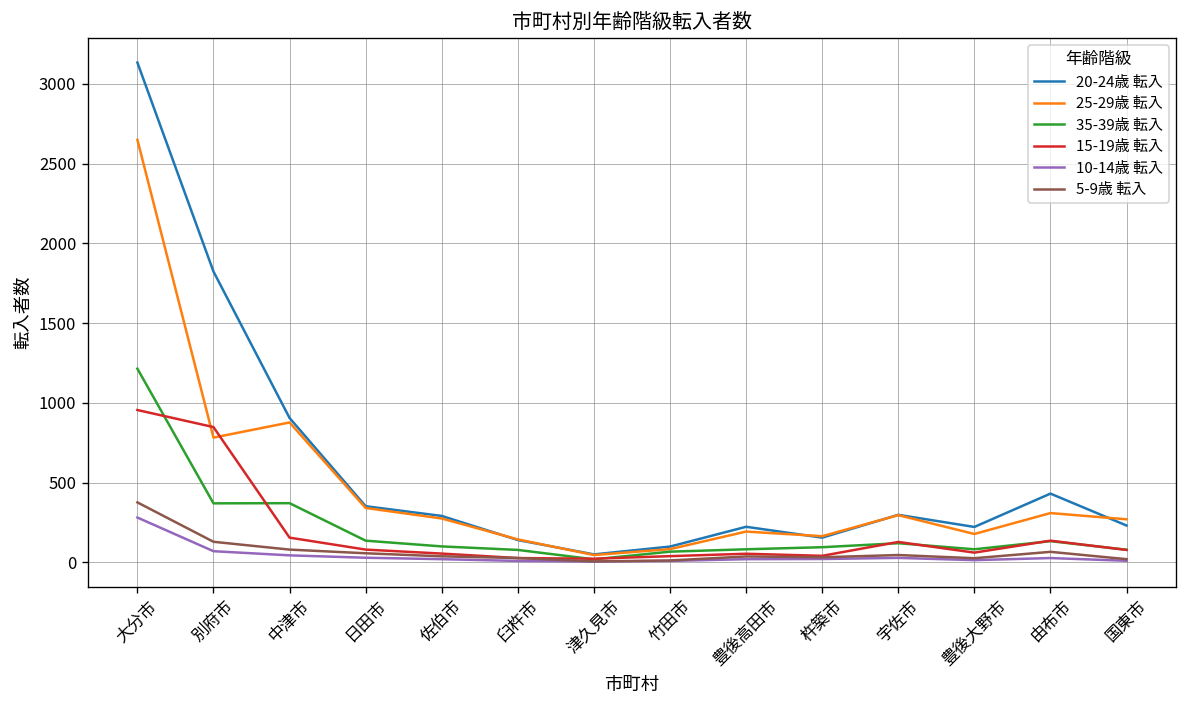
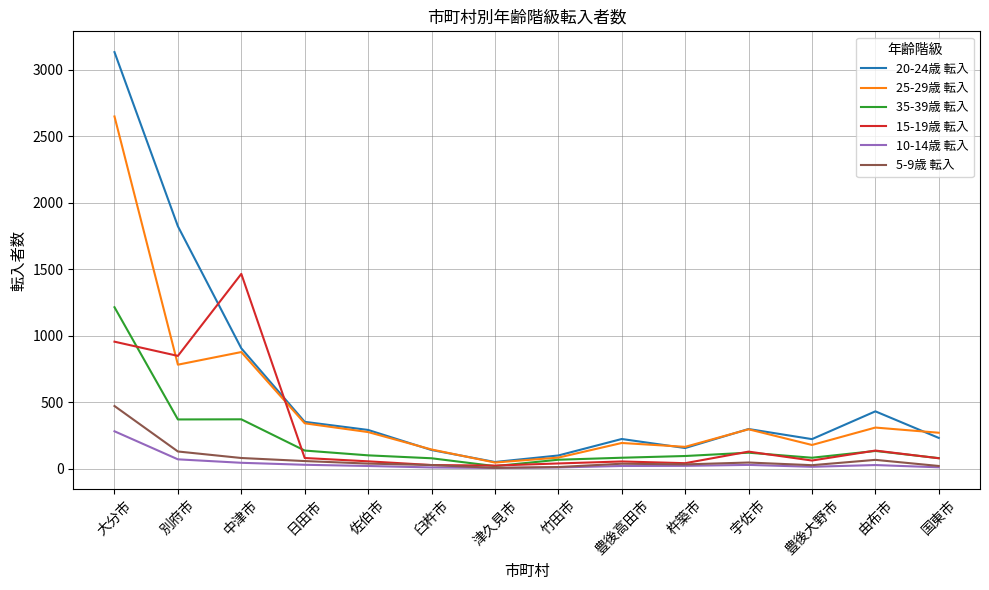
5-9歳 転入, 大分市: 380 -> 470
15-19歳 転入, 中津市: 160 -> 1470
